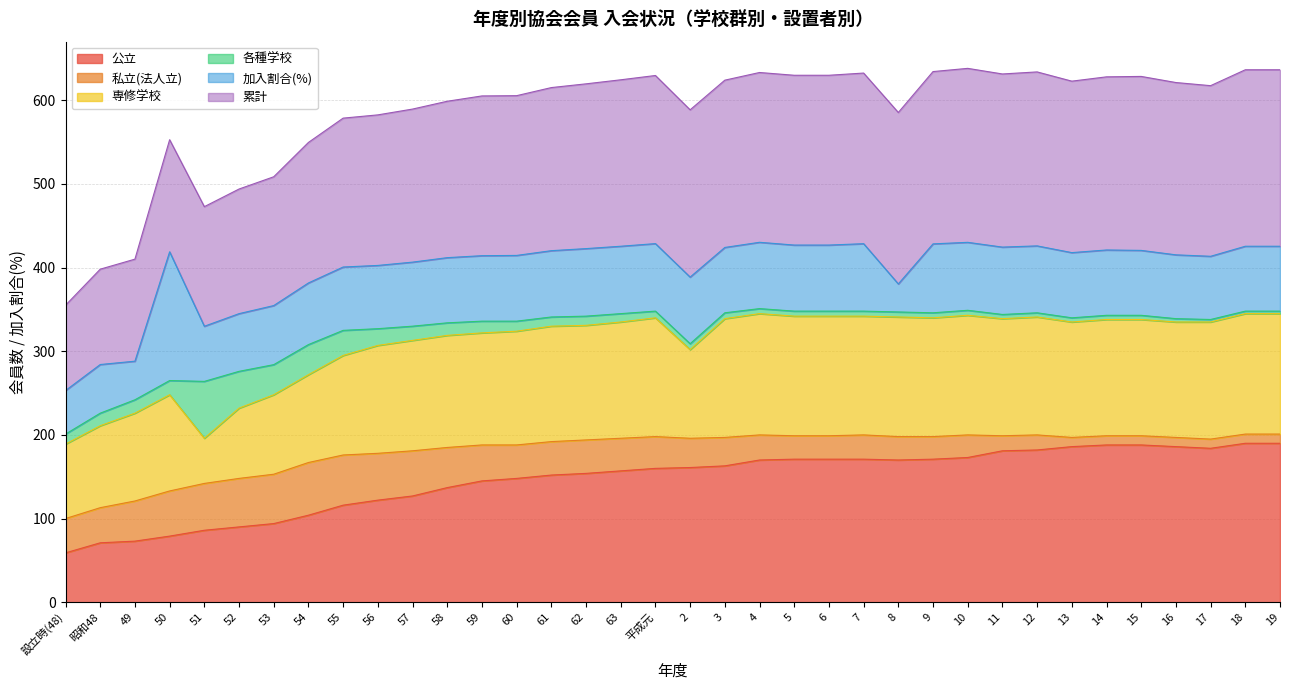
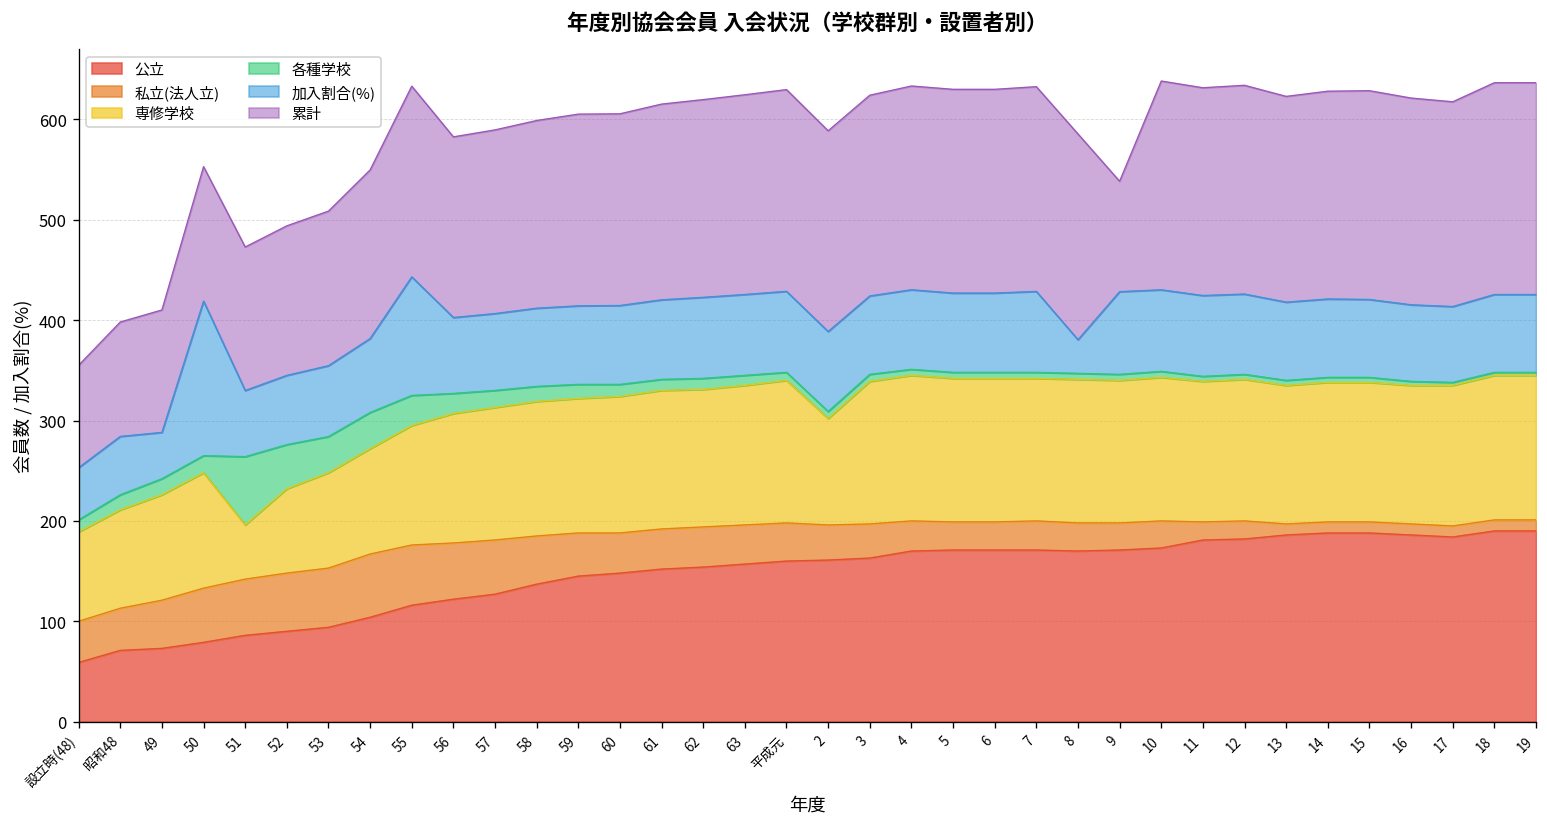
加入割合(%), 55: 80 -> 120
累計, 55: 180 -> 190
累計, 9: 210 -> 110
